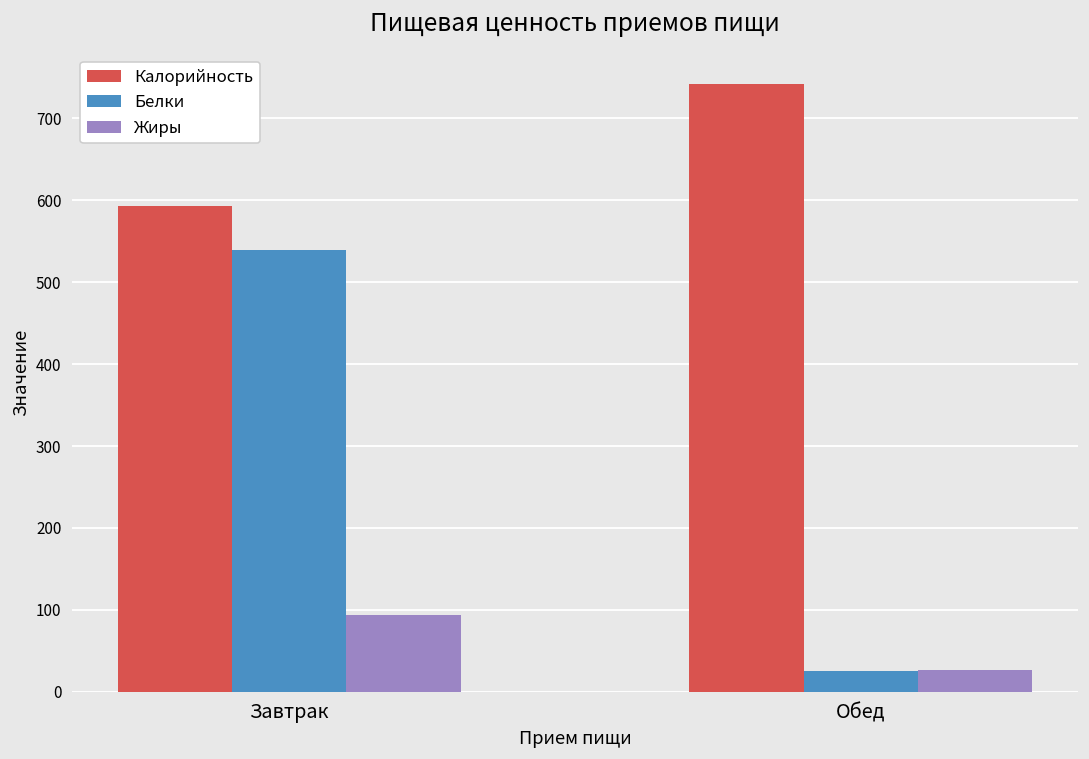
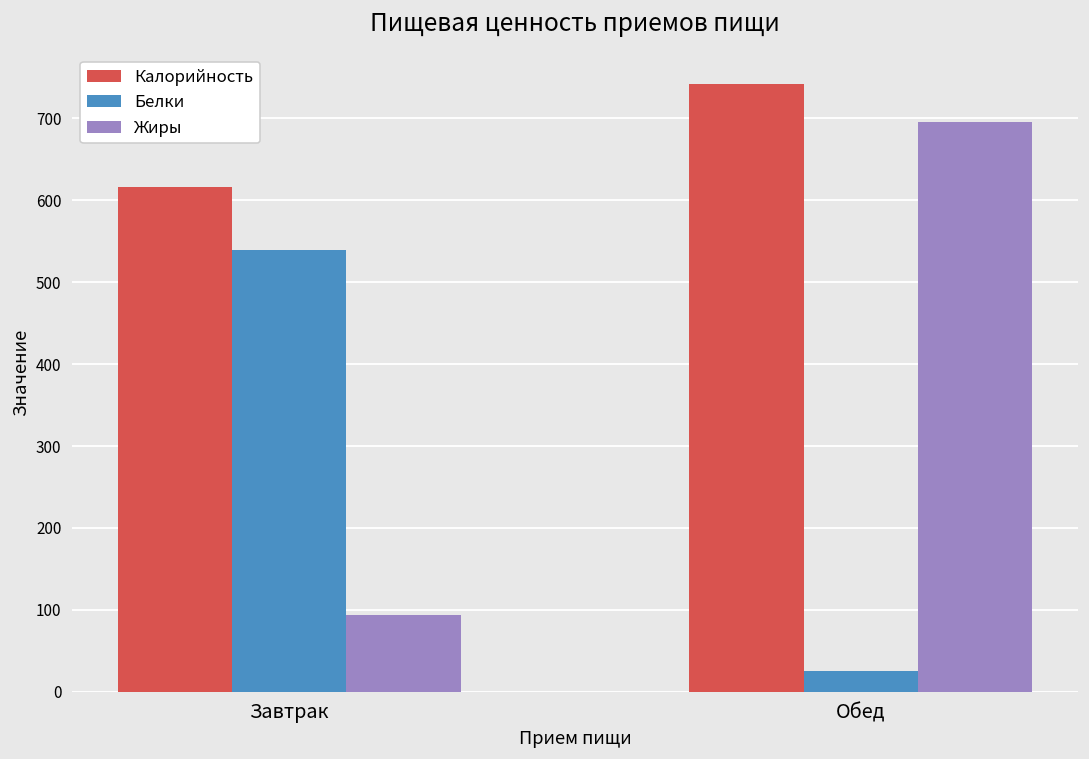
Калорийность, Завтрак: 590 -> 620
Жиры, Обед: 30 -> 700
